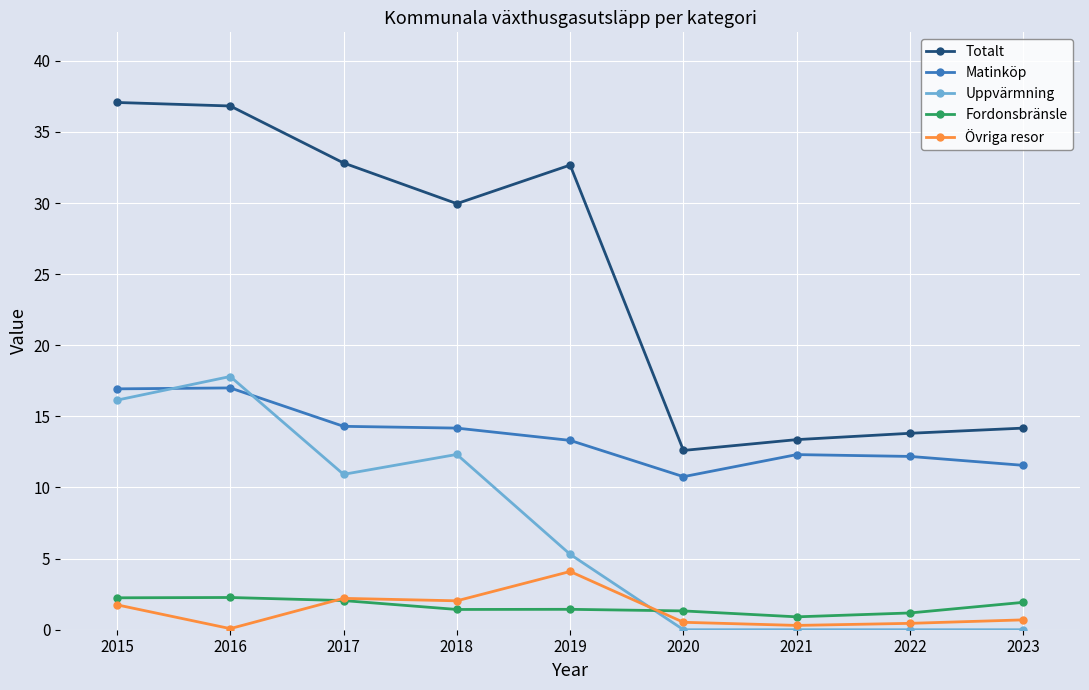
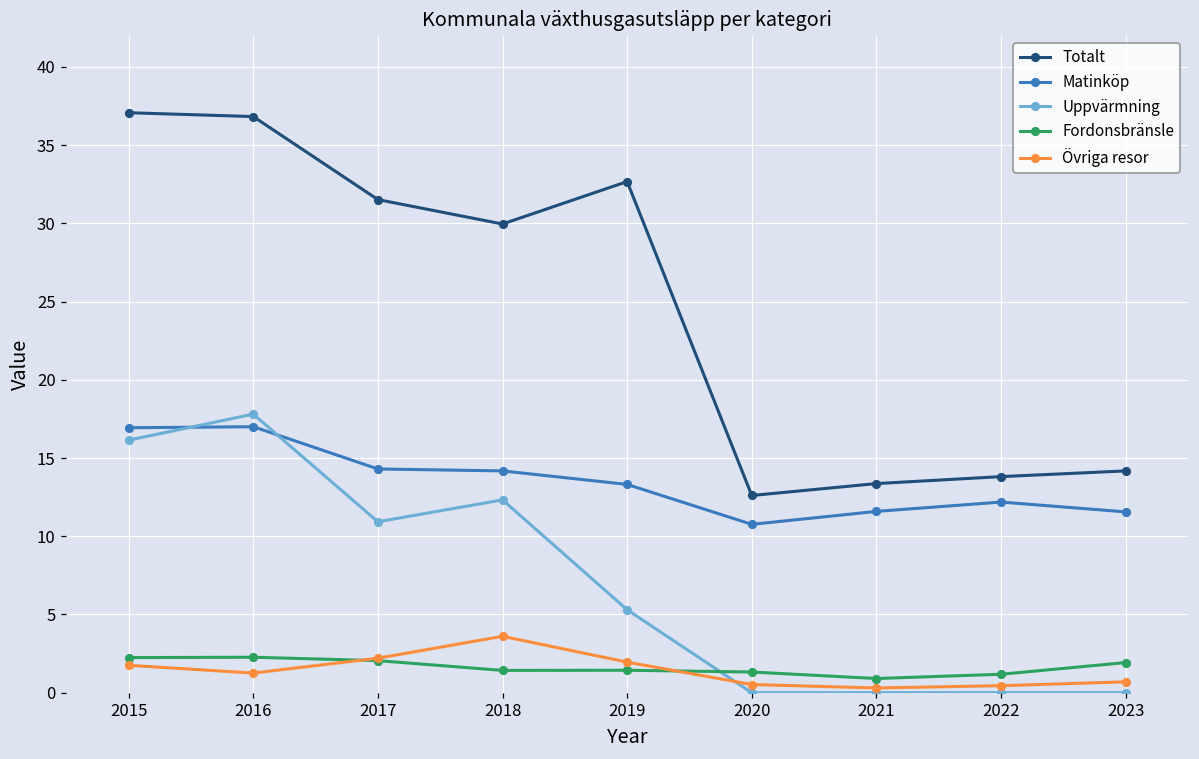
Övriga resor, 2016: 0.1 -> 1.3
Totalt, 2017: 32.8 -> 31.5
Övriga resor, 2018: 2.0 -> 3.6
Övriga resor, 2019: 4.1 -> 2.0
Matinköp, 2021: 12.3 -> 11.6
